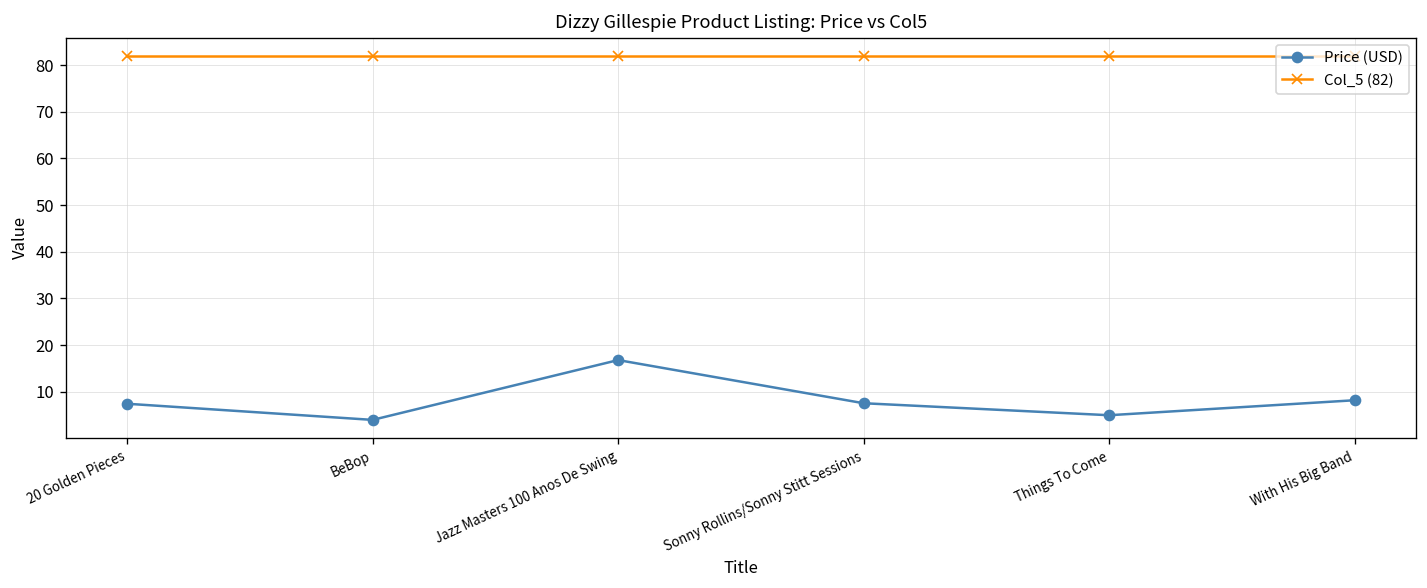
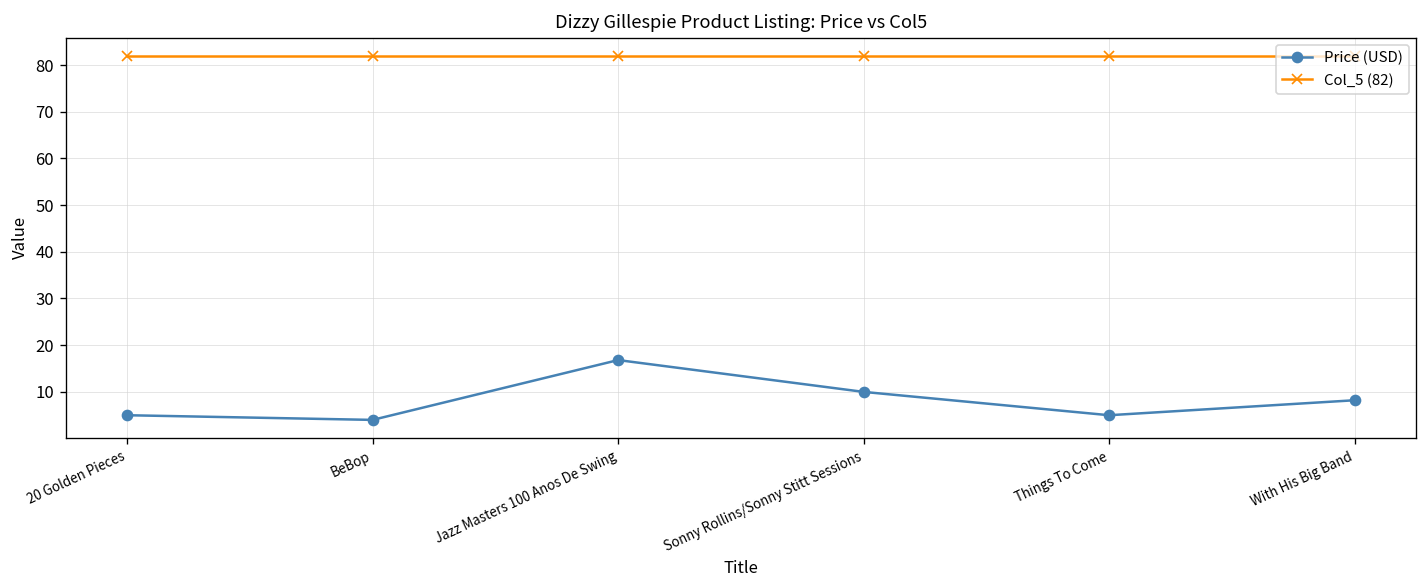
Price (USD), 20 Golden Pieces: 7 -> 5
Price (USD), Sonny Rollins/Sonny Stitt Sessions: 8 -> 10
